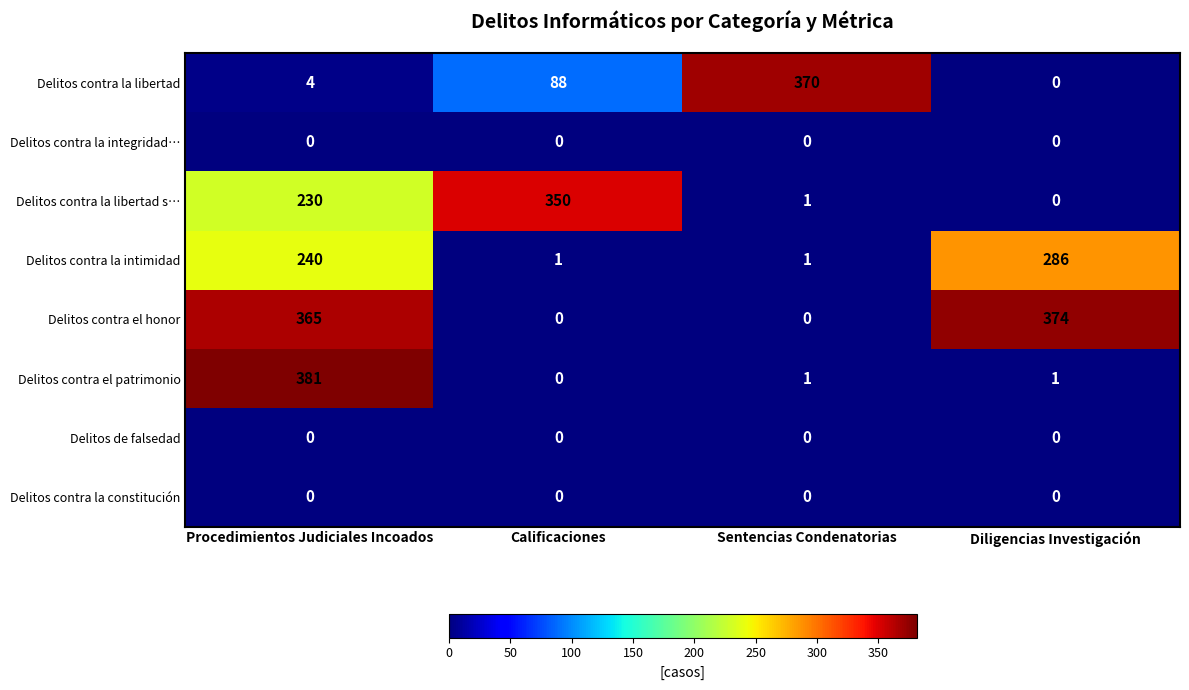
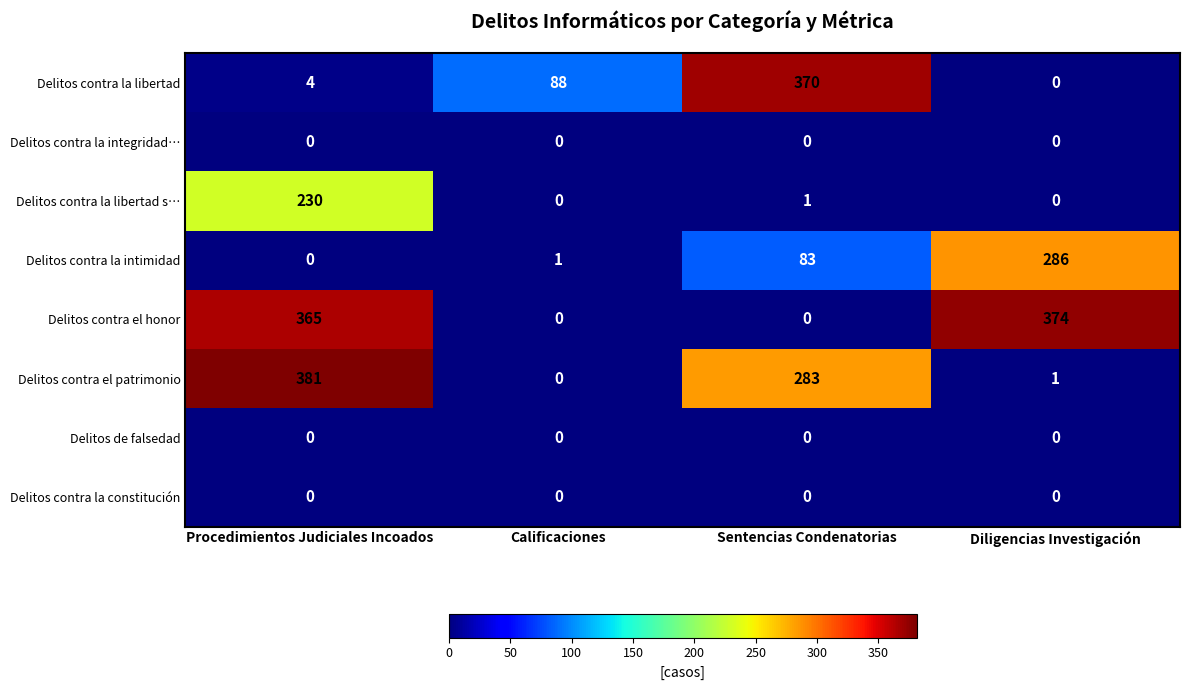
Delitos contra la libertad s…, Calificaciones: 350 -> 0
Delitos contra la intimidad, Procedimientos Judiciales Incoados: 240 -> 0
Delitos contra la intimidad, Sentencias Condenatorias: 1 -> 83
Delitos contra el patrimonio, Sentencias Condenatorias: 1 -> 283
